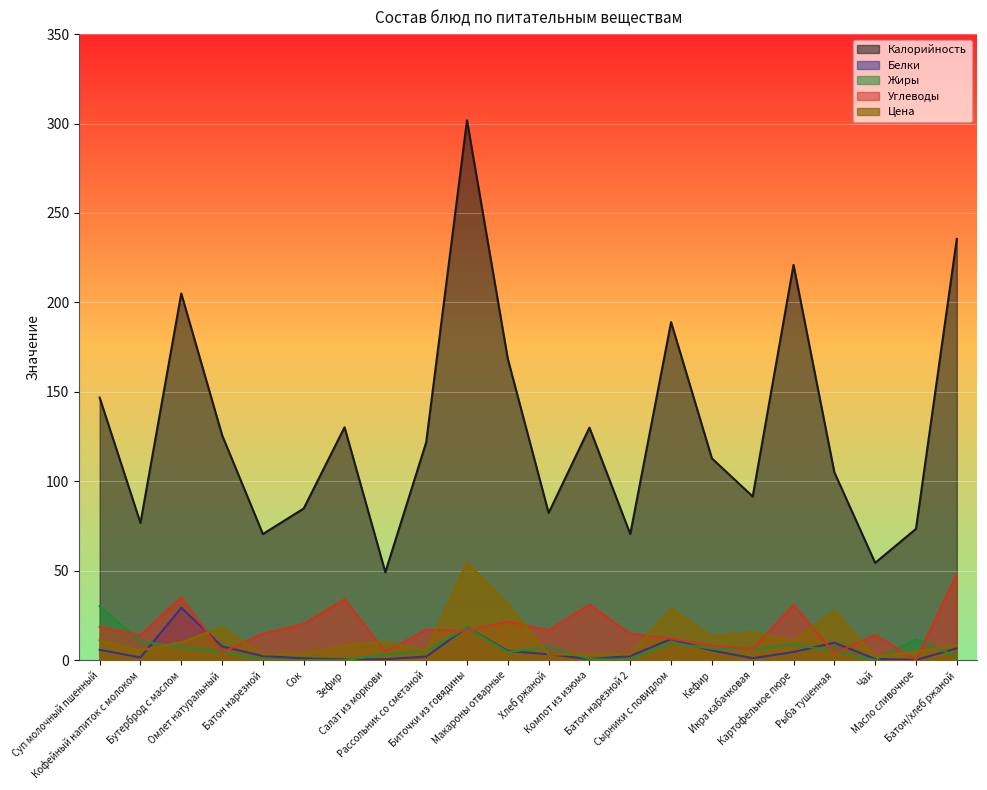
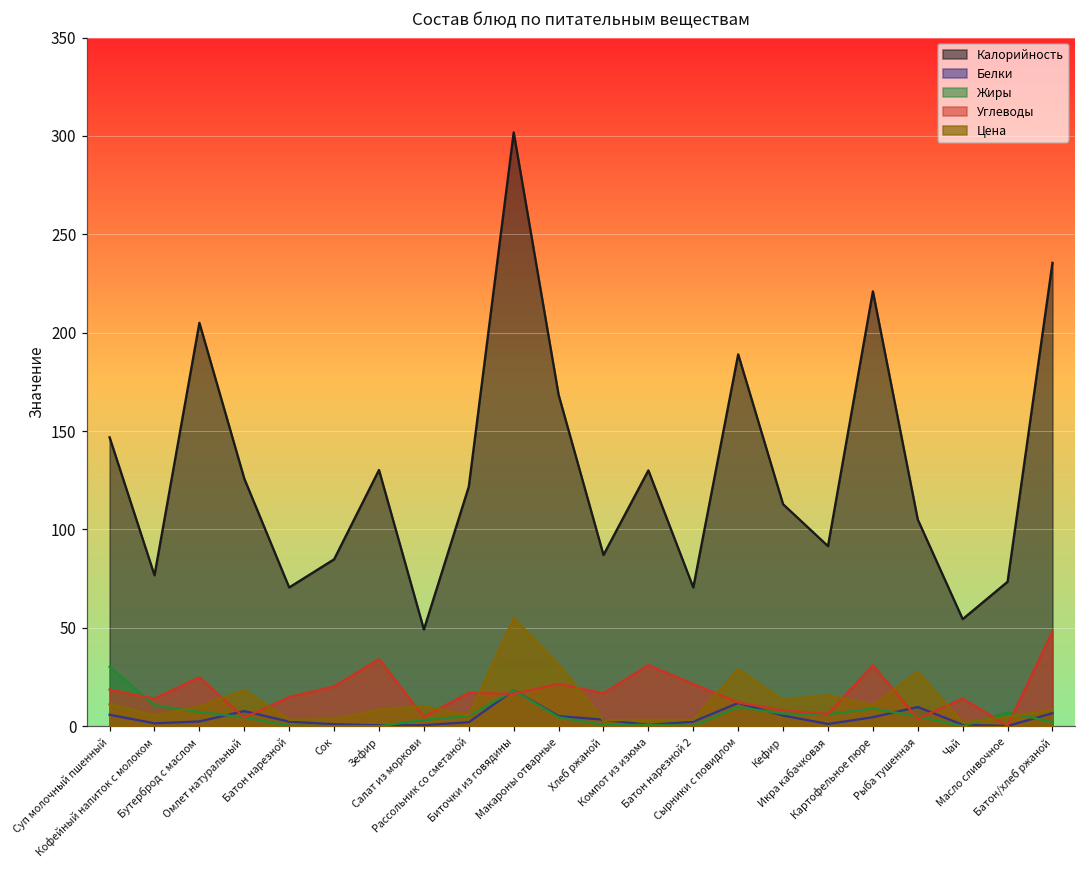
Белки, Бутерброд с маслом: 29 -> 2
Углеводы, Бутерброд с маслом: 35 -> 25
Калорийность, Хлеб ржаной: 82 -> 87
Жиры, Хлеб ржаной: 8 -> 1
Углеводы, Батон нарезной 2: 15 -> 21
Жиры, Масло сливочное: 12 -> 7
